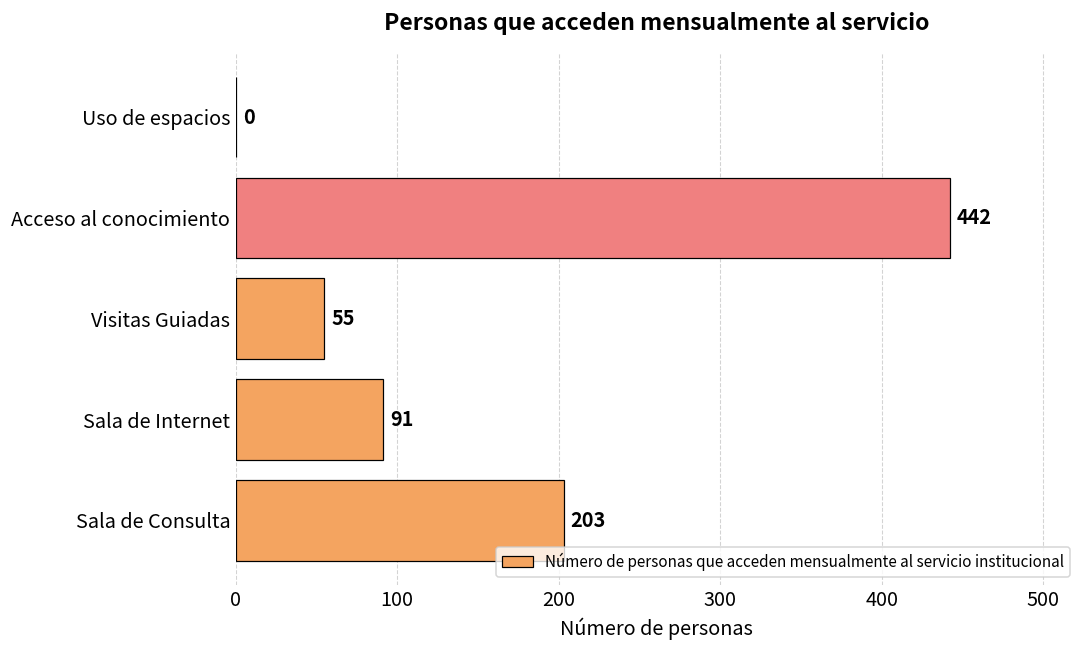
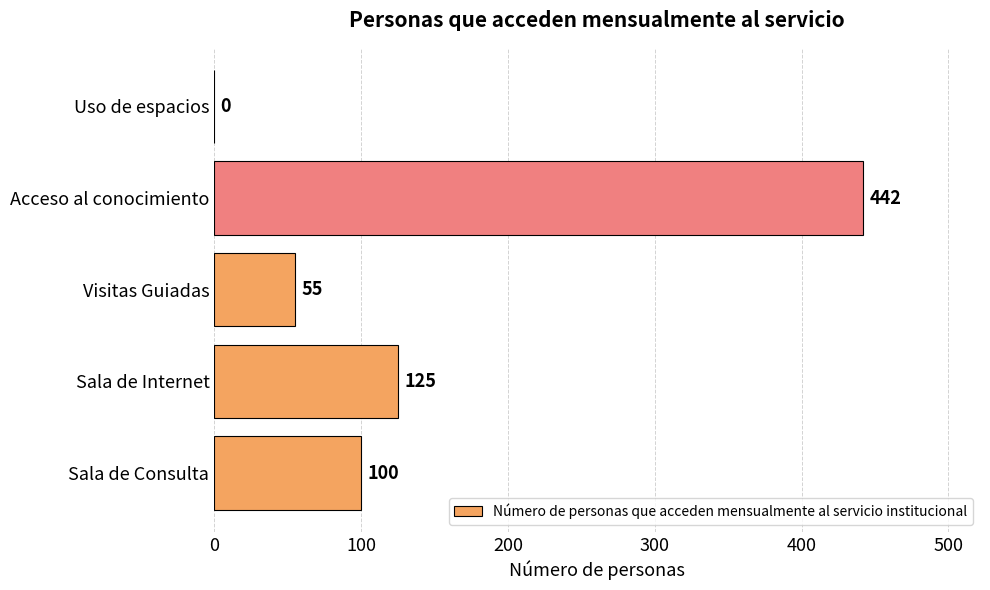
Sala de Internet: 91 -> 125
Sala de Consulta: 203 -> 100
